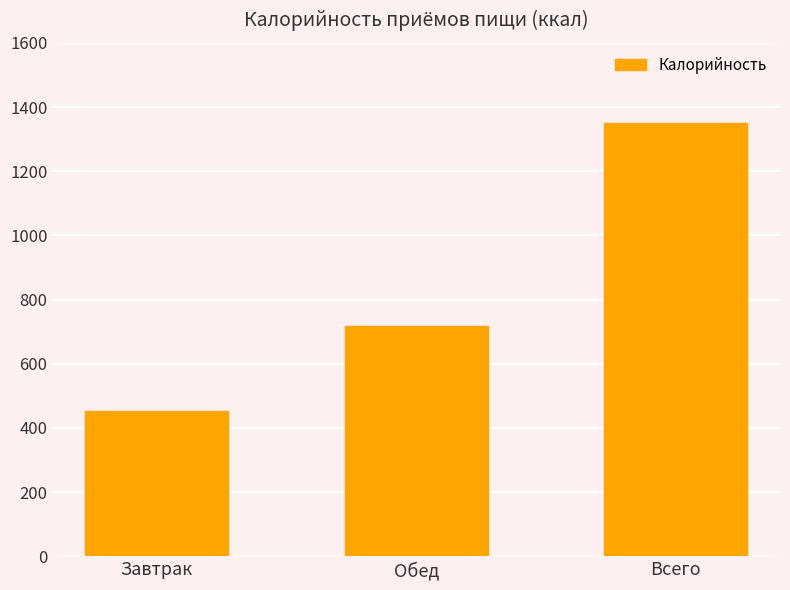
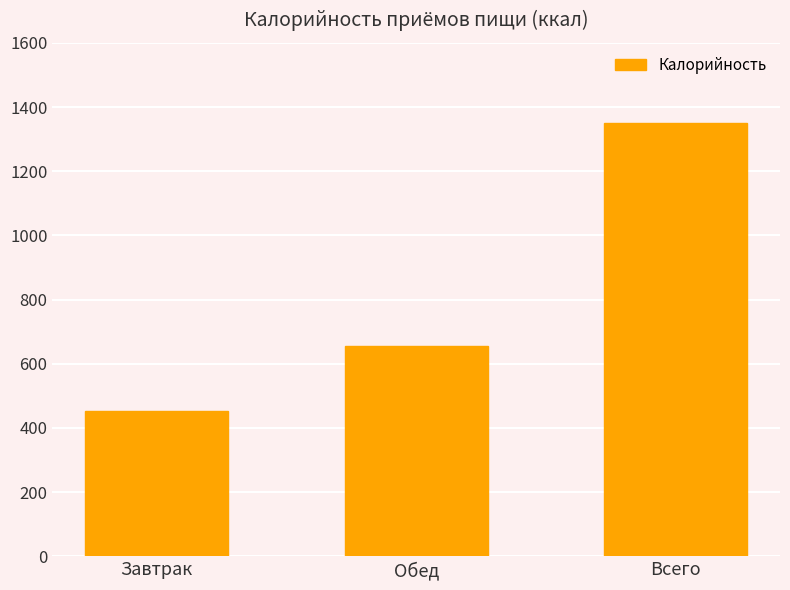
Обед: 720 -> 650
